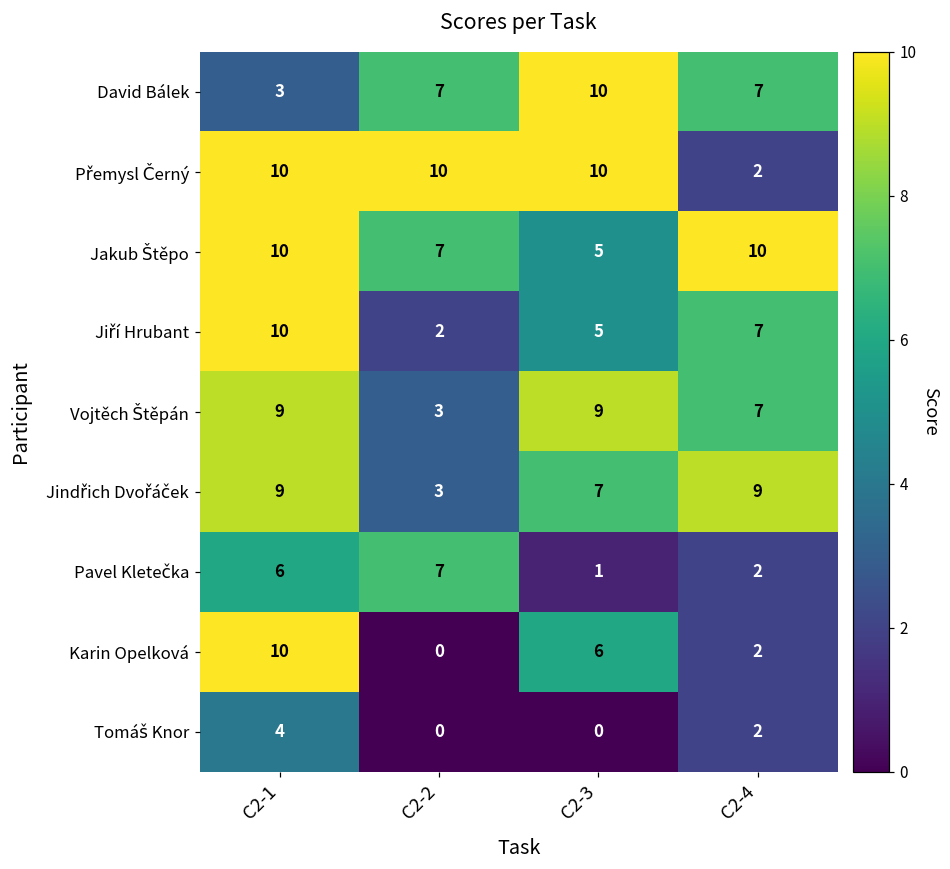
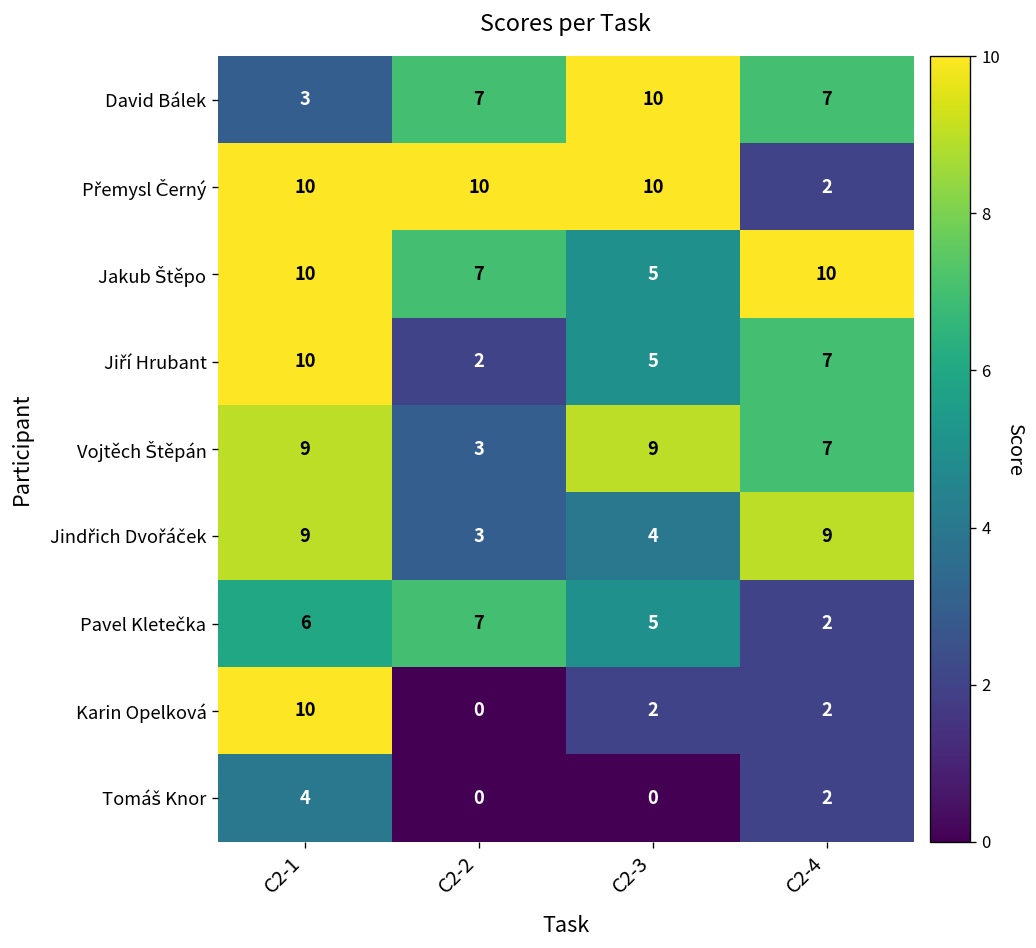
Jindřich Dvořáček, C2-3: 7 -> 4
Pavel Kletečka, C2-3: 1 -> 5
Karin Opelková, C2-3: 6 -> 2
